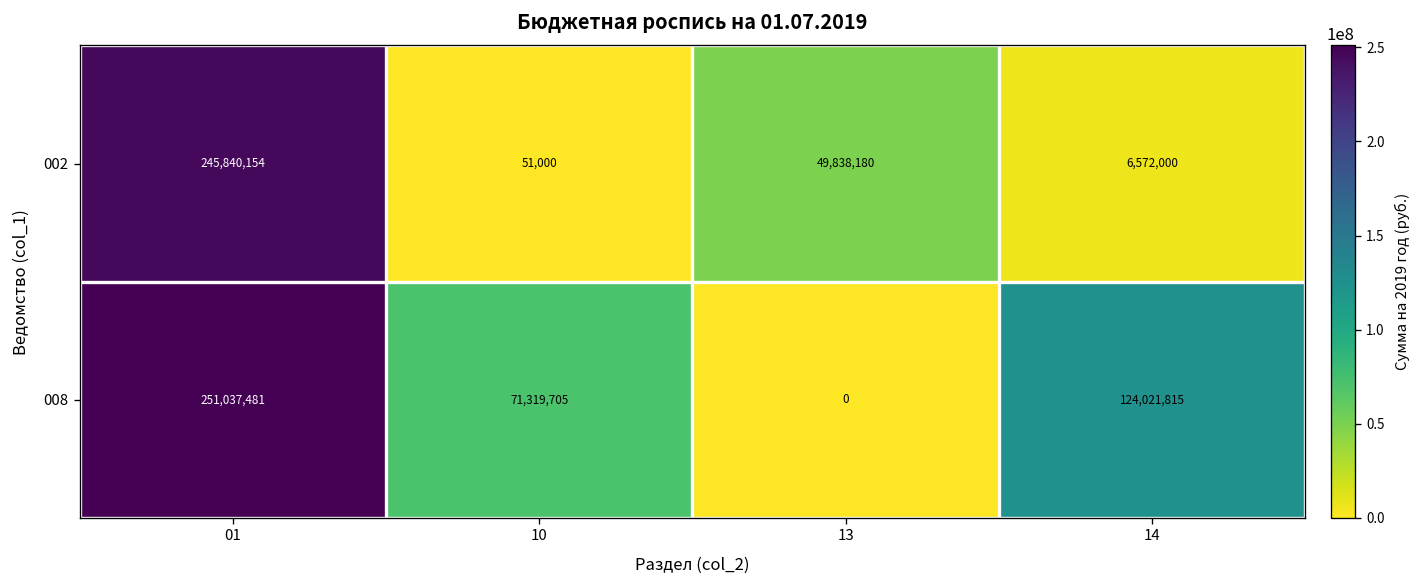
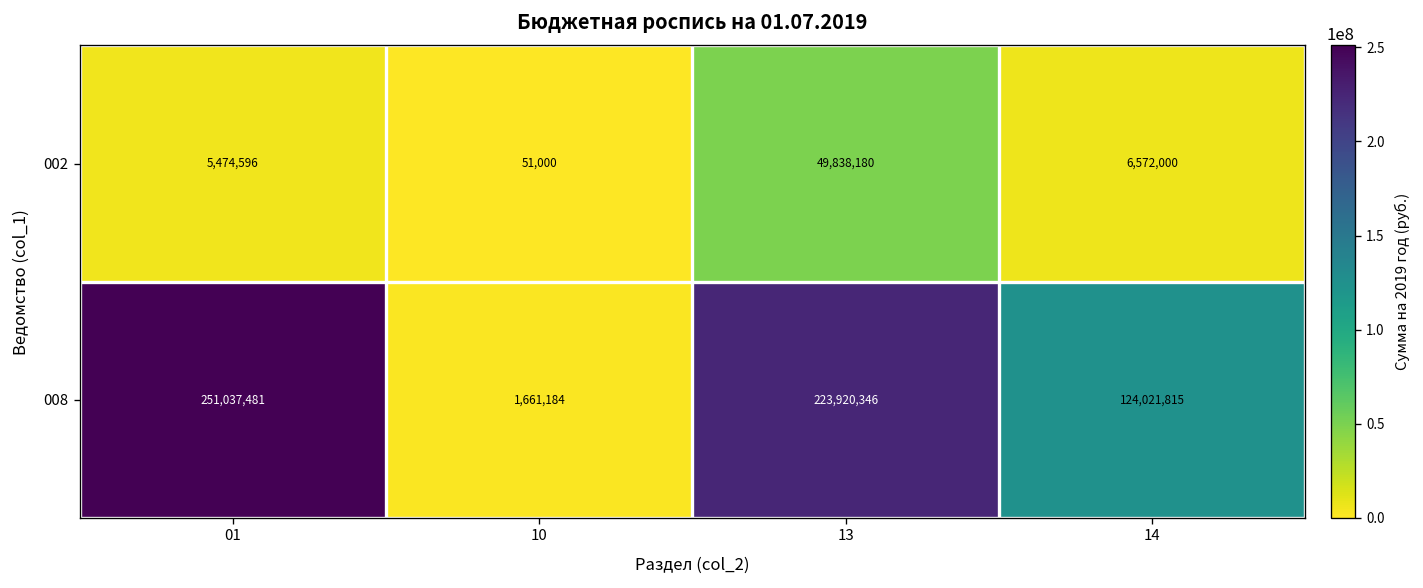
002, 01: 245,840,154 -> 5,474,596
008, 10: 71,319,705 -> 1,661,184
008, 13: 0 -> 223,920,346
